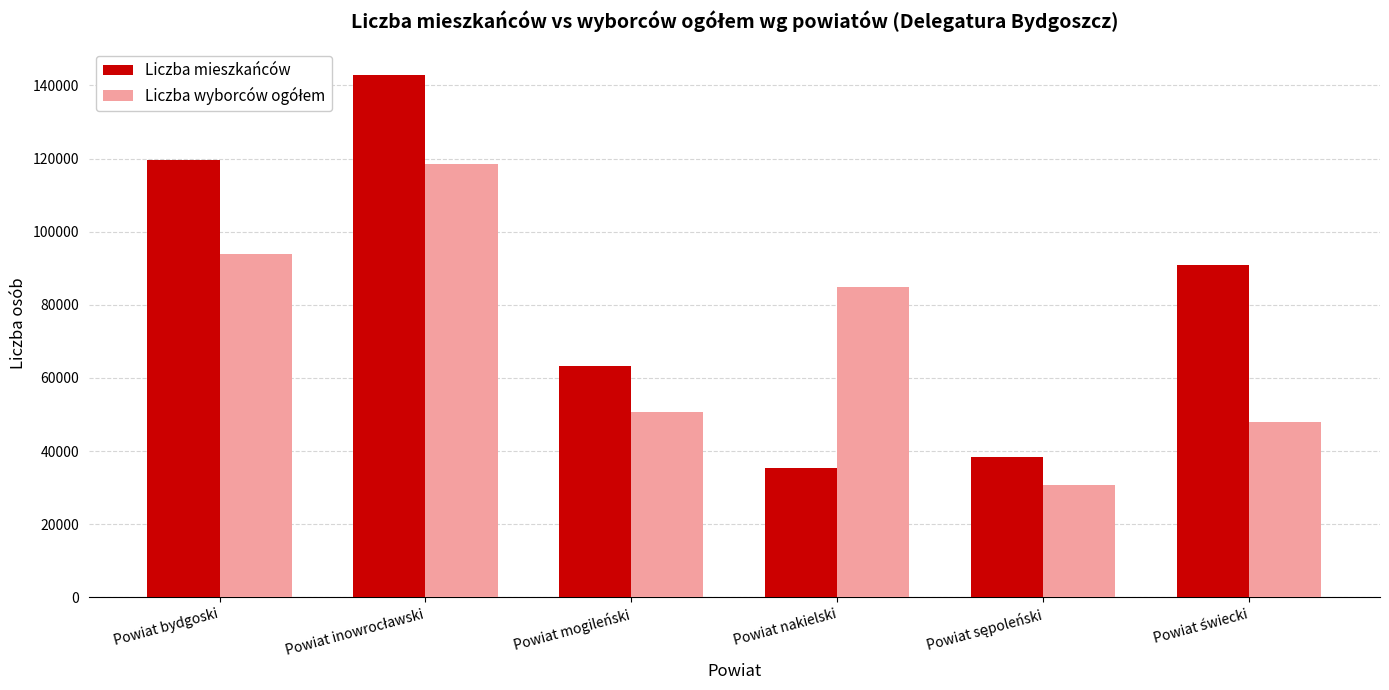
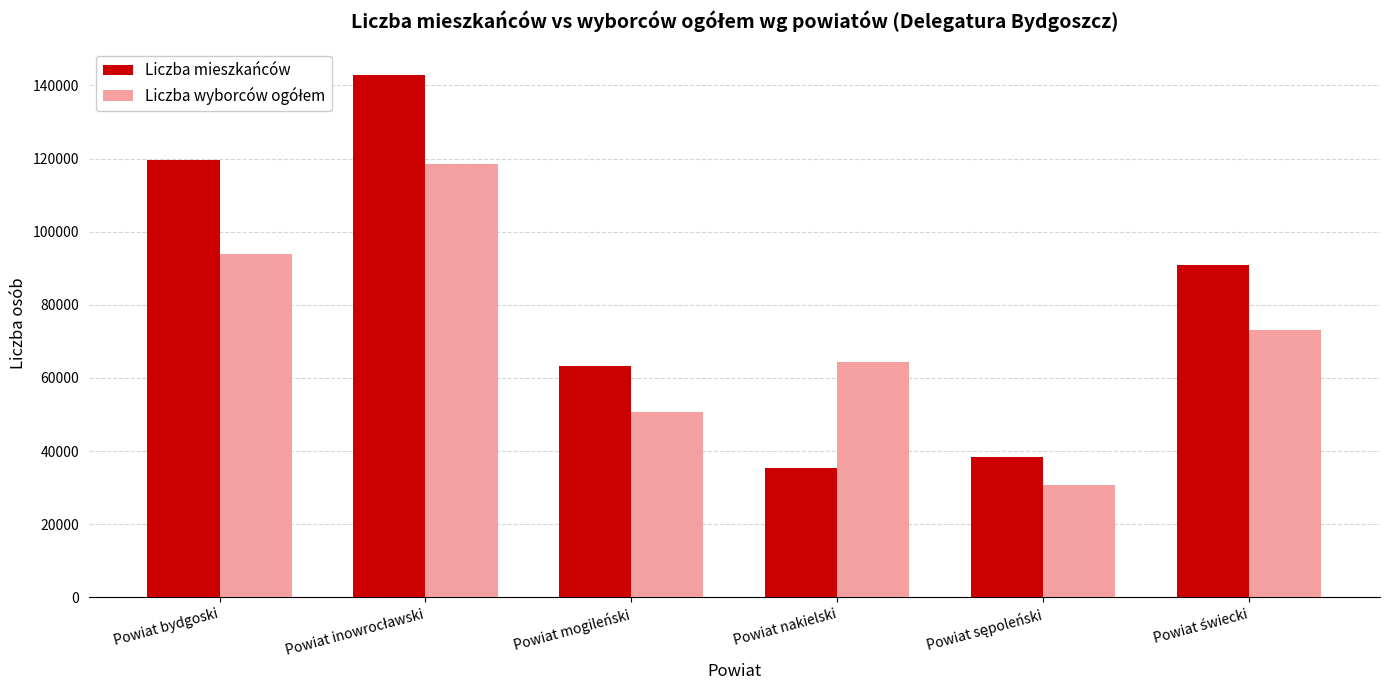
Liczba wyborców ogółem, Powiat nakielski: 85000 -> 64000
Liczba wyborców ogółem, Powiat świecki: 48000 -> 73000
